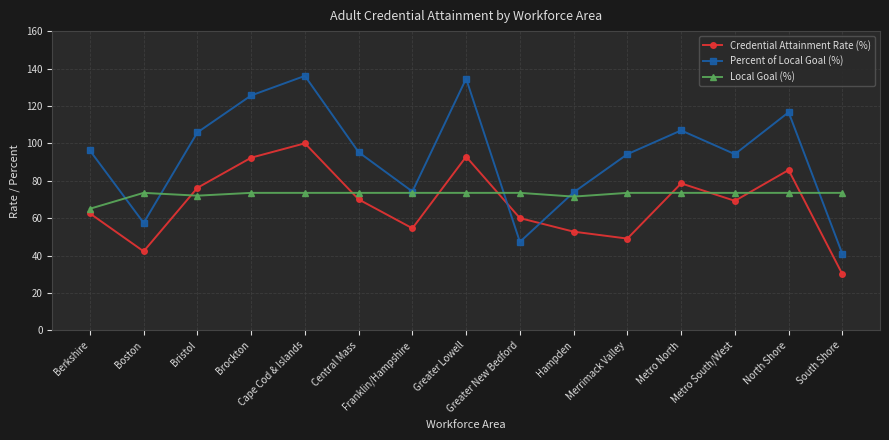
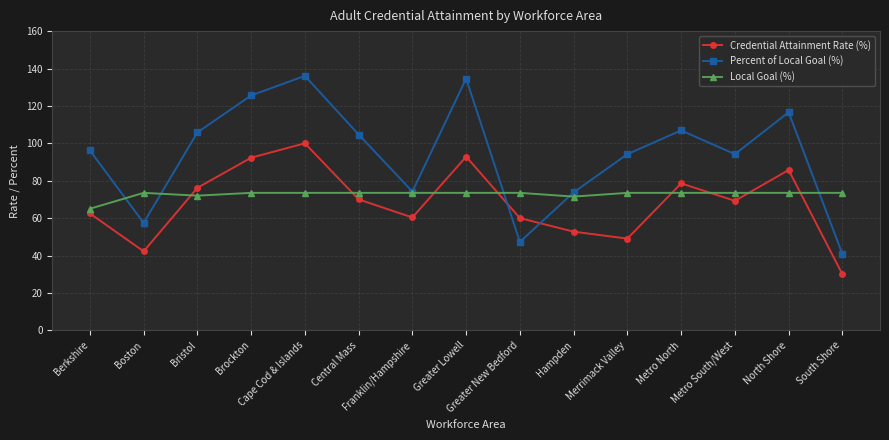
Percent of Local Goal (%), Central Mass: 95 -> 105
Credential Attainment Rate (%), Franklin/Hampshire: 55 -> 60
